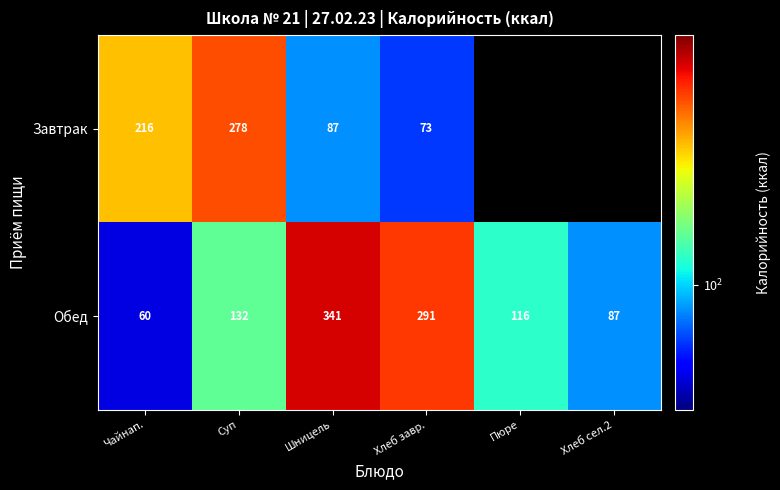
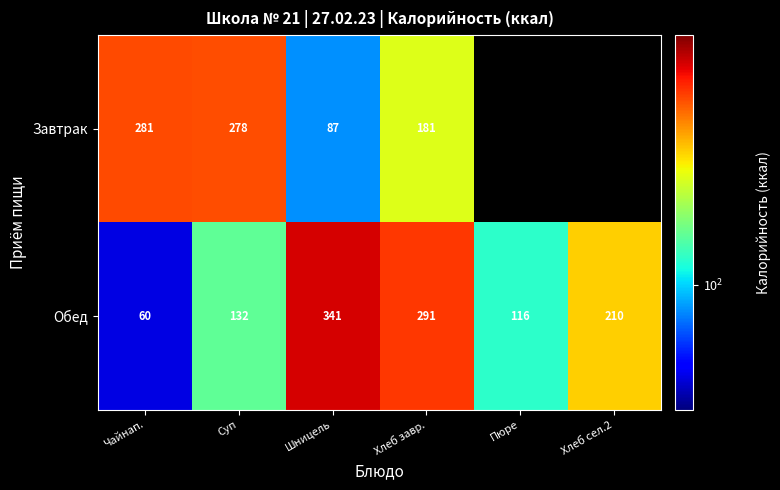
Завтрак, Чайнап.: 216 -> 281
Завтрак, Хлеб завр.: 73 -> 181
Обед, Хлеб сел.2: 87 -> 210
